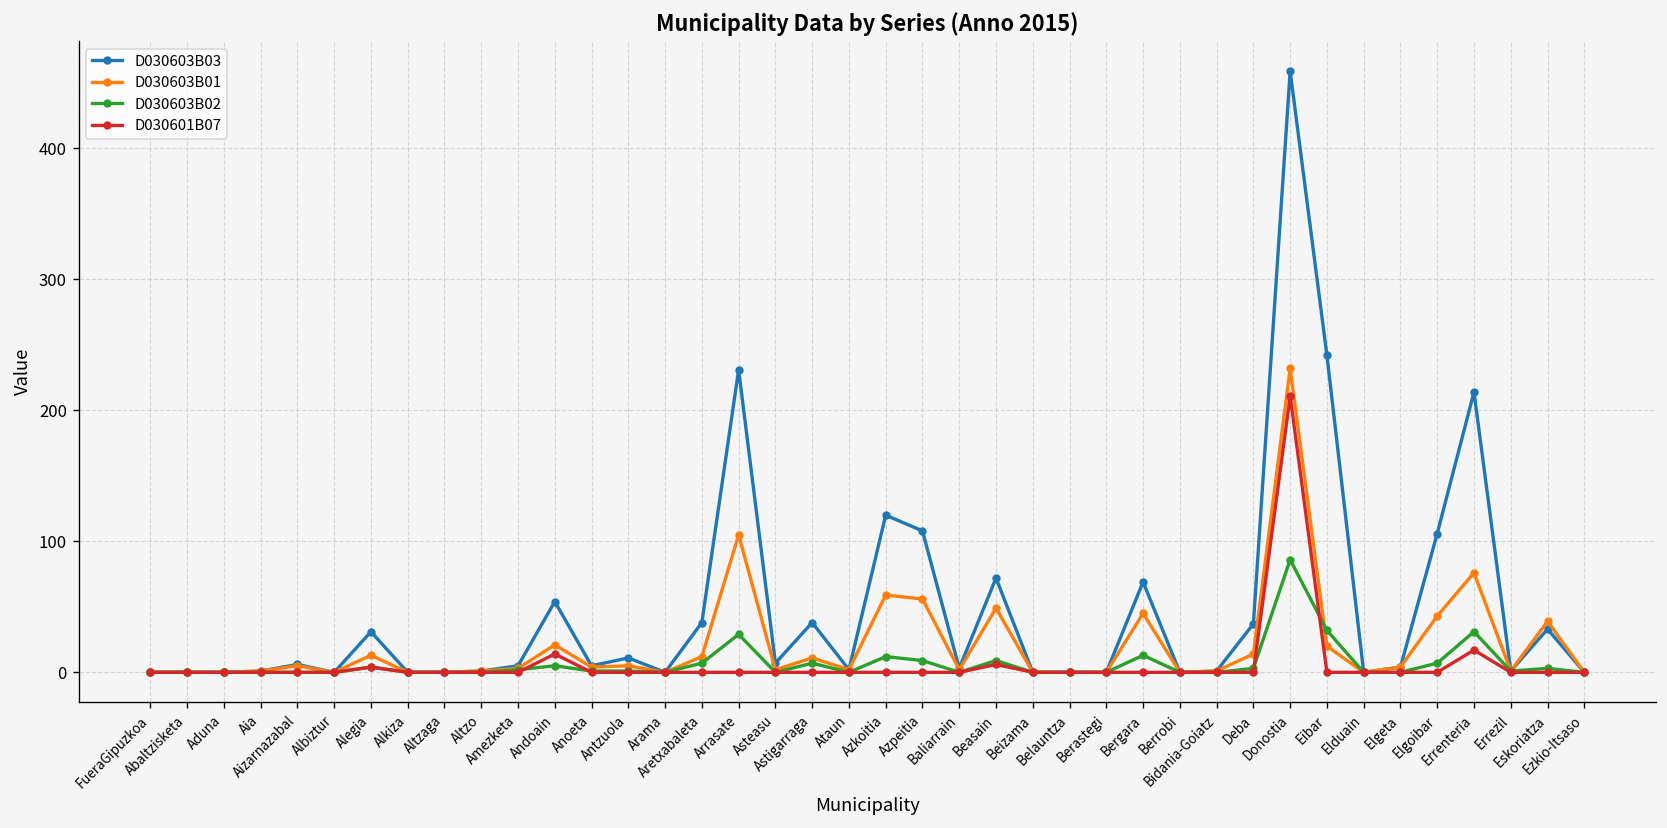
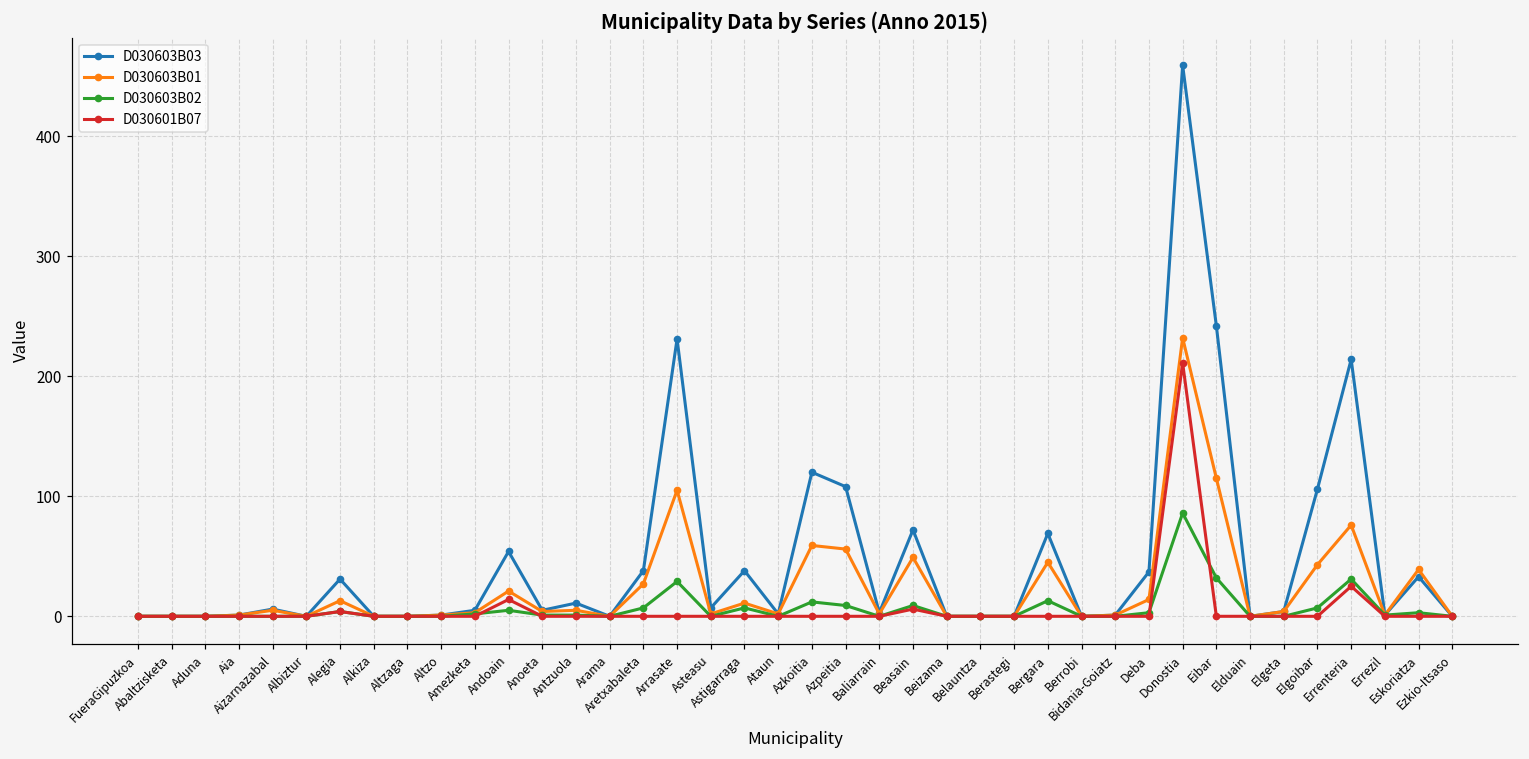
D030603B01, Aretxabaleta: 12 -> 27
D030603B01, Eibar: 20 -> 115
D030601B07, Errenteria: 17 -> 25
